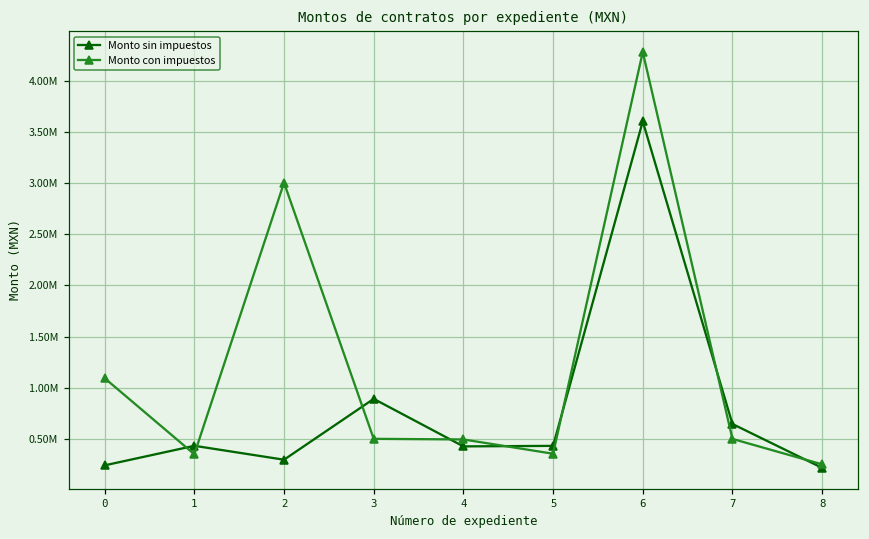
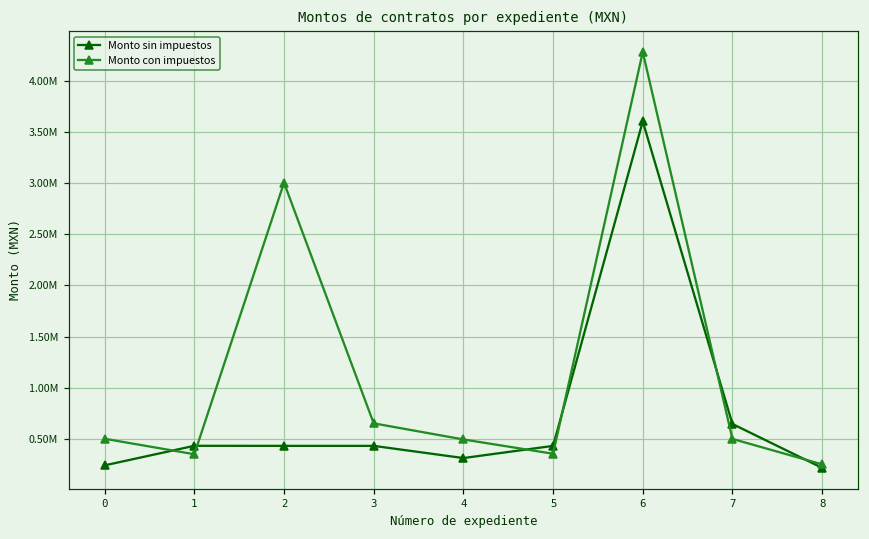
Monto con impuestos, 0: 1100000 -> 500000
Monto sin impuestos, 2: 300000 -> 400000
Monto sin impuestos, 3: 900000 -> 400000
Monto con impuestos, 3: 500000 -> 700000
Monto sin impuestos, 4: 400000 -> 300000
